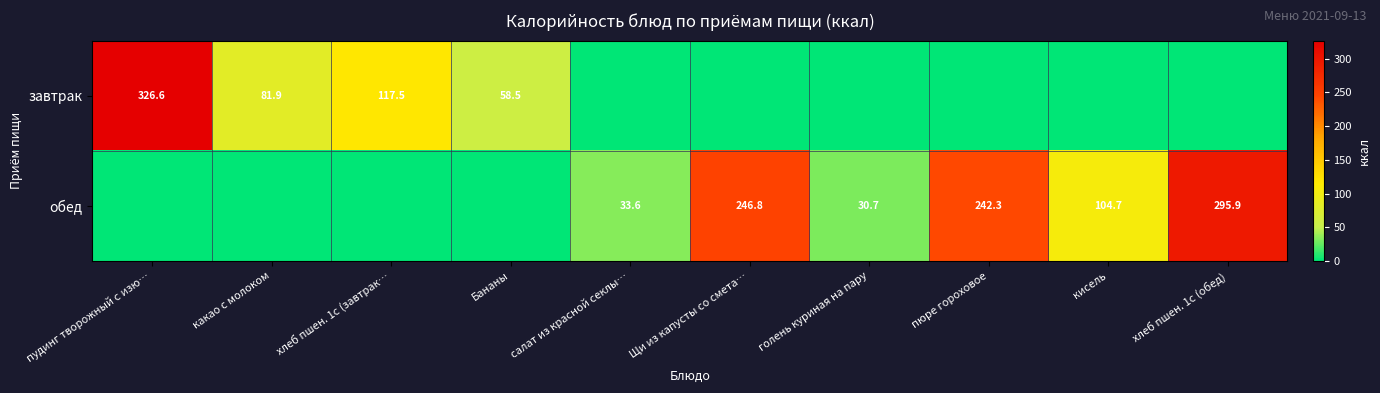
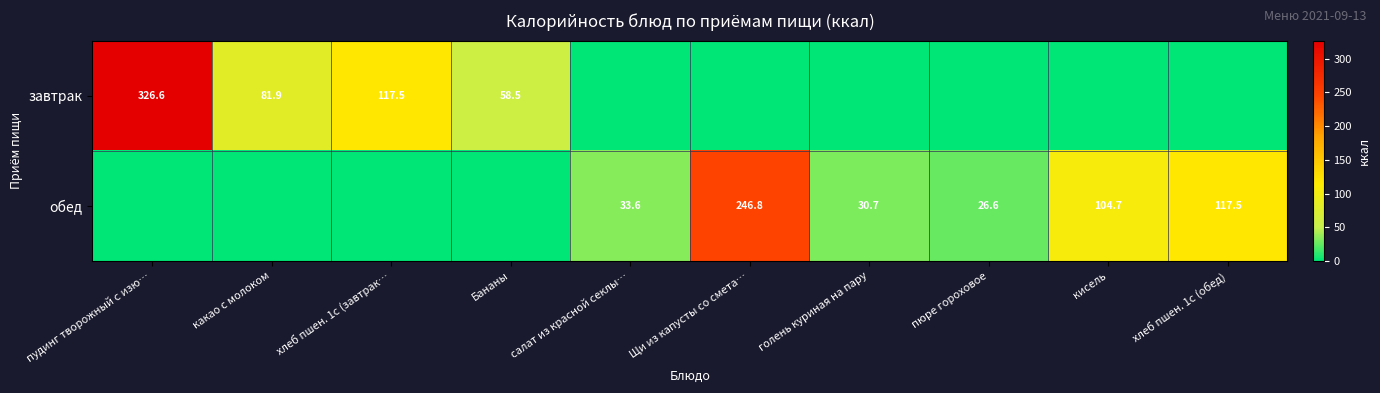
обед, пюре гороховое: 242.3 -> 26.6
обед, хлеб пшен. 1с (обед): 295.9 -> 117.5
